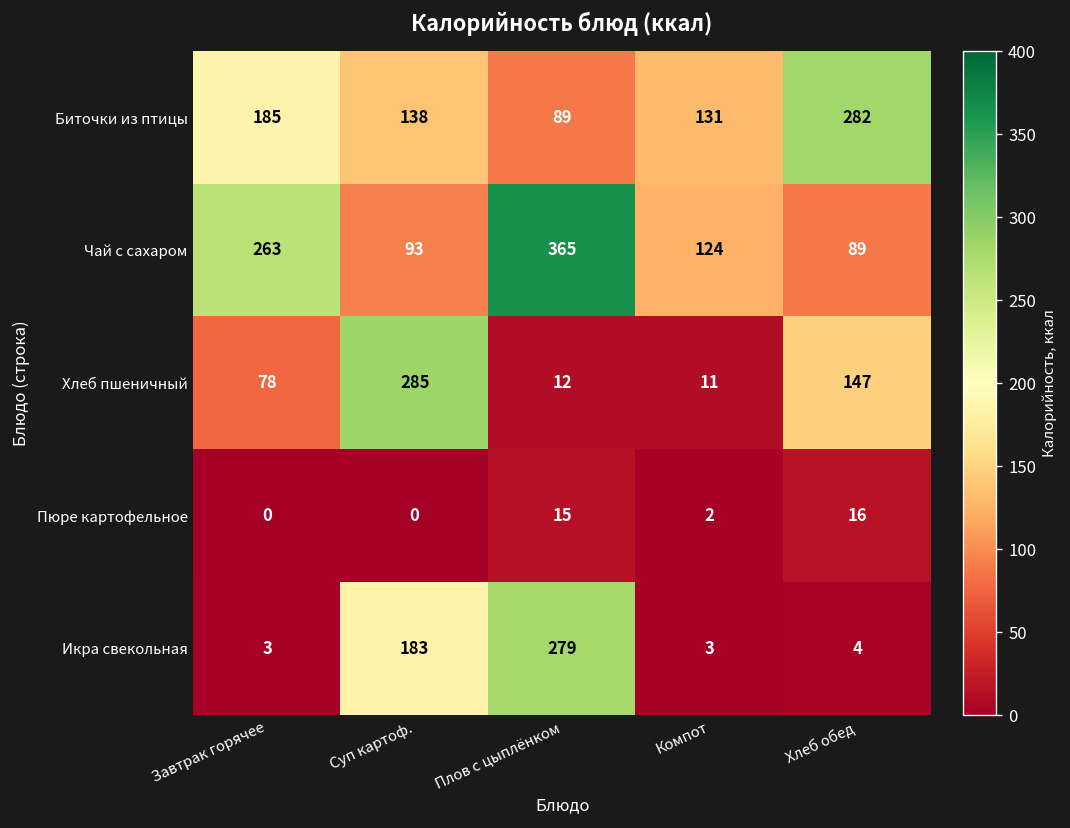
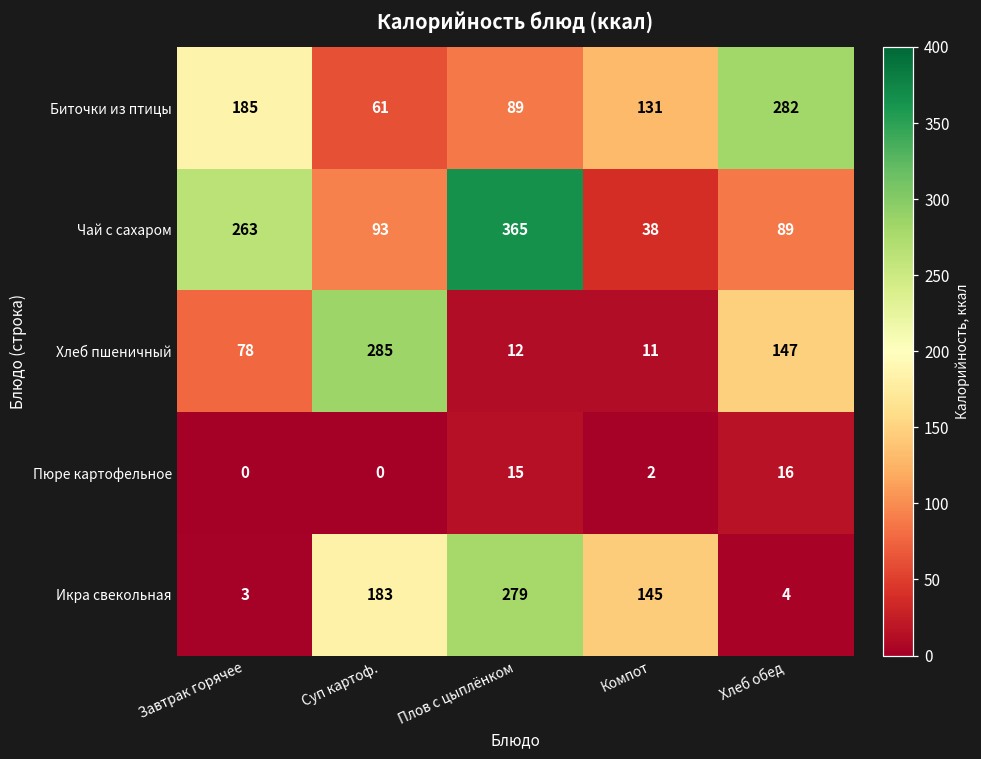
Биточки из птицы, Суп картоф.: 138 -> 61
Чай с сахаром, Компот: 124 -> 38
Икра свекольная, Компот: 3 -> 145
